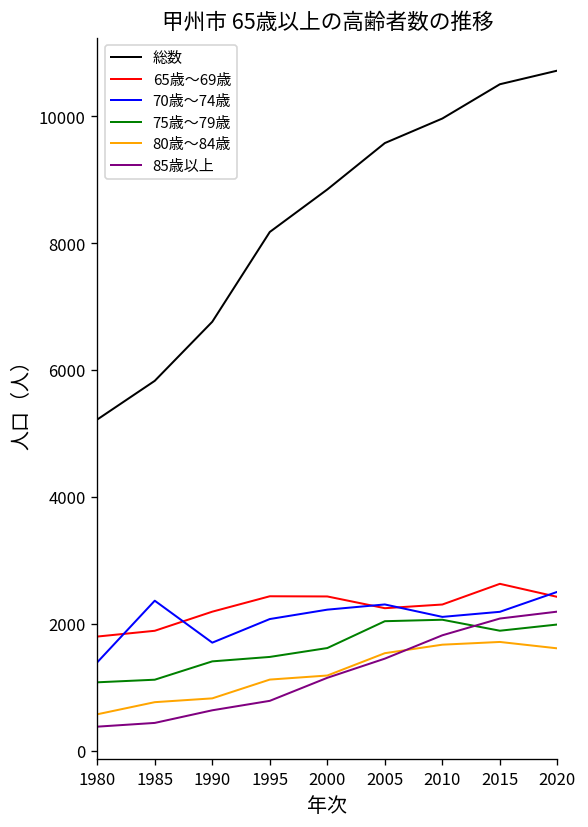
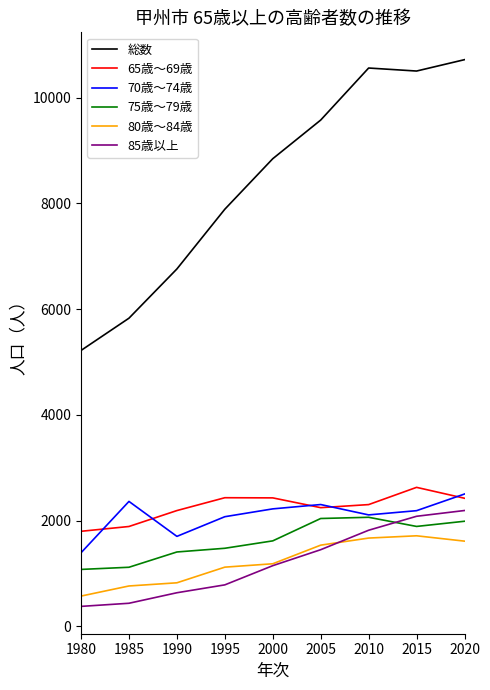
総数, 1995: 8200 -> 7900
総数, 2010: 10000 -> 10600
